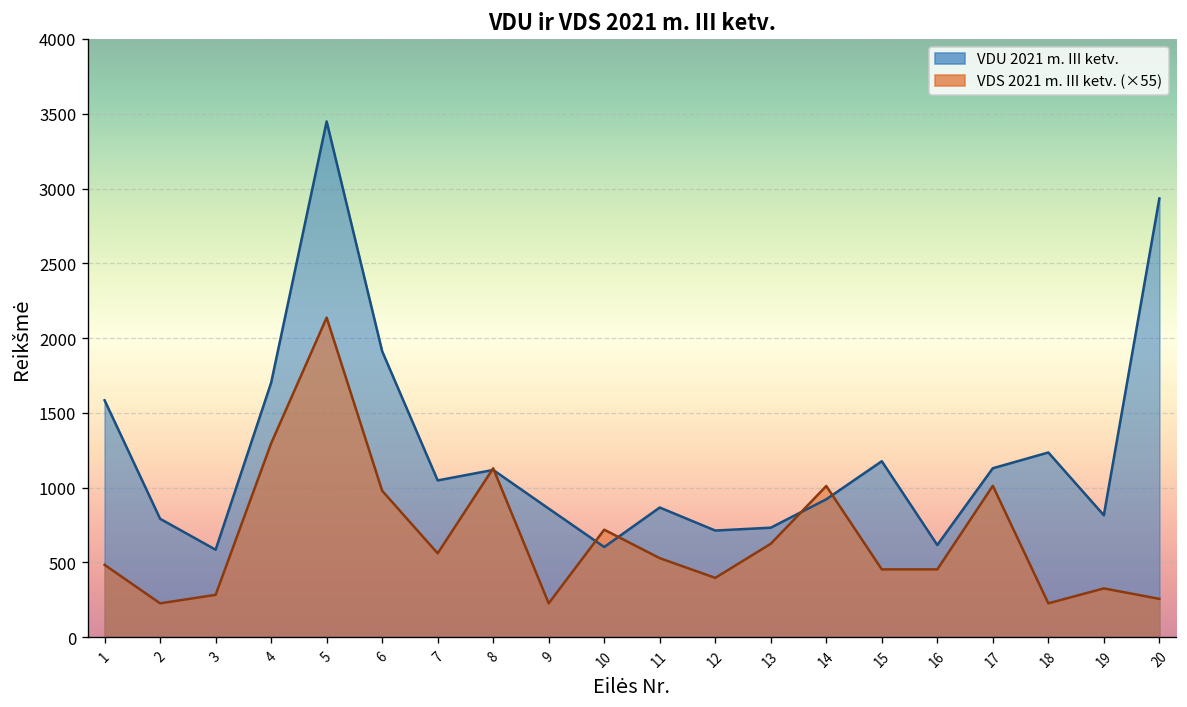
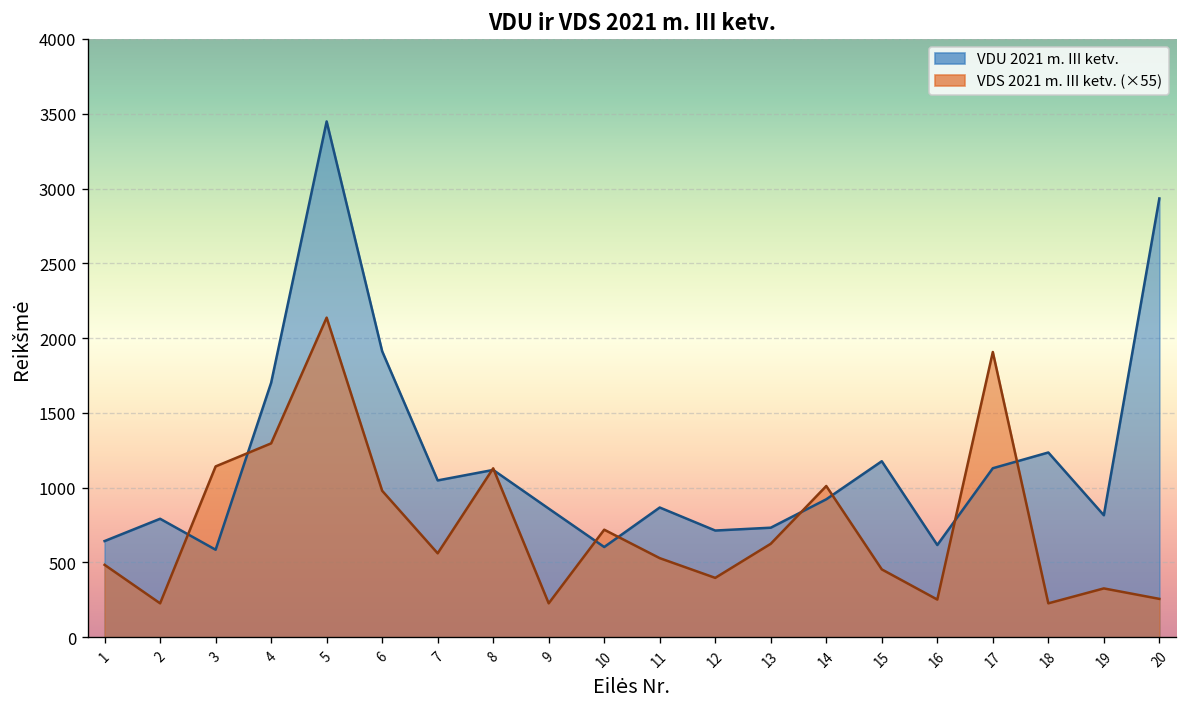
VDU 2021 m. III ketv., 1: 1580 -> 640
VDS 2021 m. III ketv. (×55), 3: 280 -> 1140
VDS 2021 m. III ketv. (×55), 16: 450 -> 250
VDS 2021 m. III ketv. (×55), 17: 1010 -> 1910
